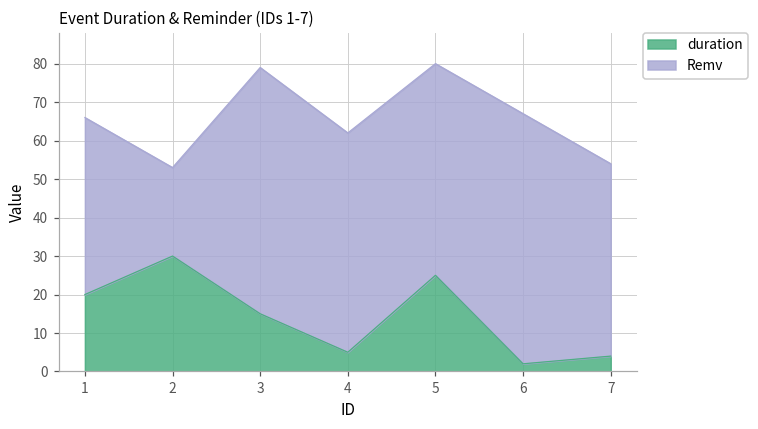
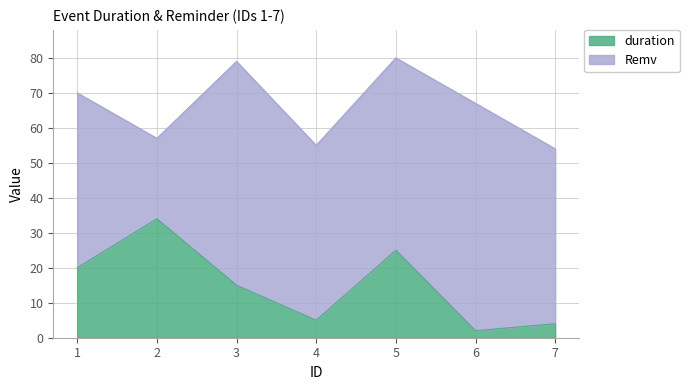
Remv, 1: 46 -> 50
duration, 2: 30 -> 34
Remv, 4: 57 -> 50
